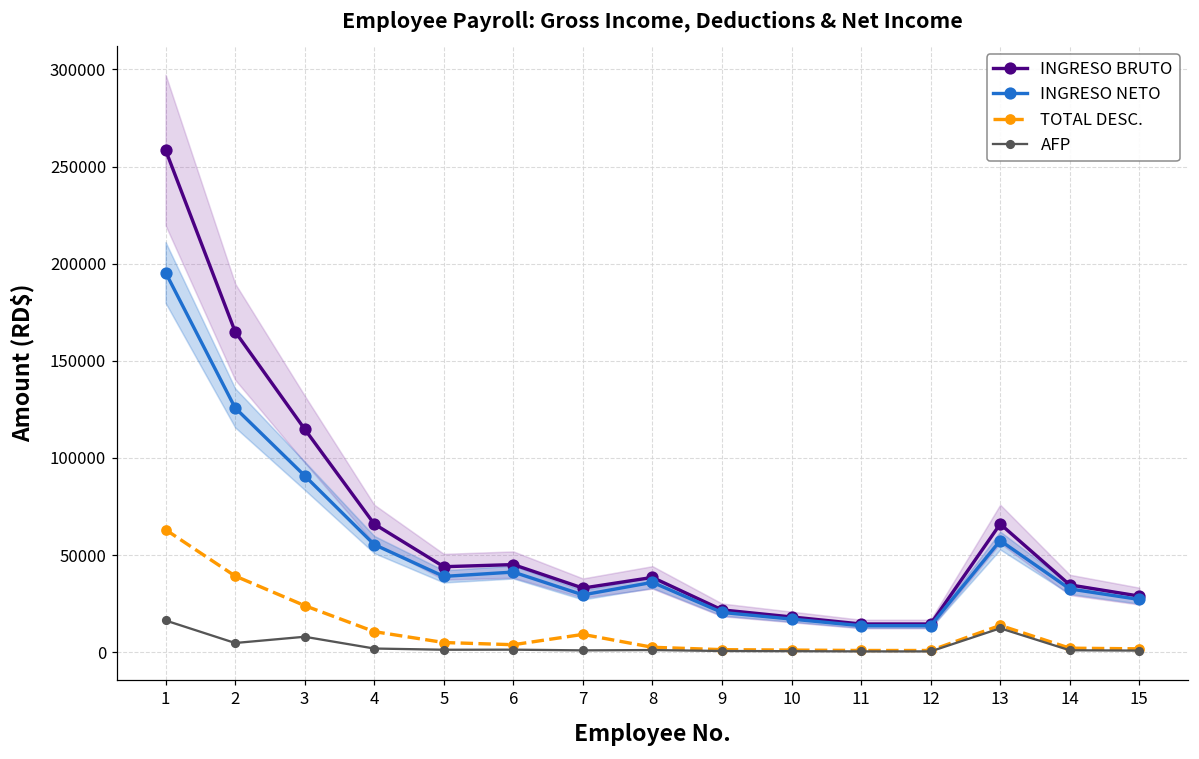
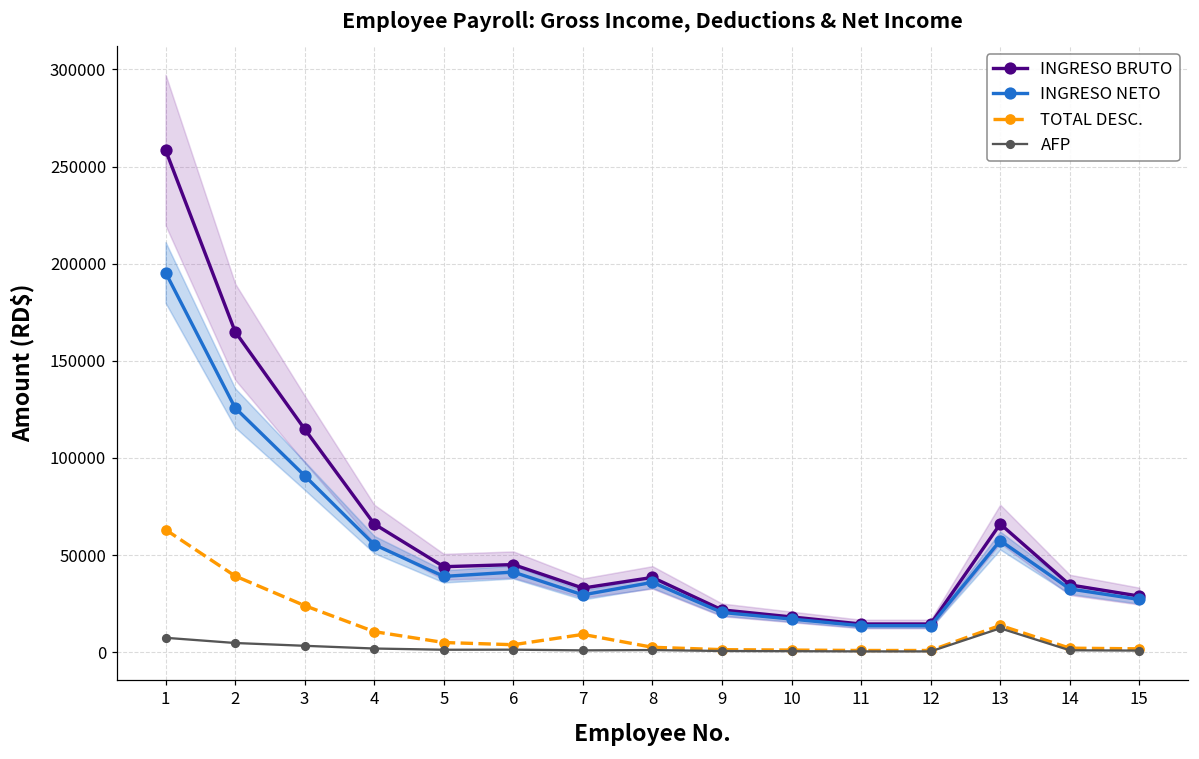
AFP, 1: 16000 -> 7000
AFP, 3: 8000 -> 3000
